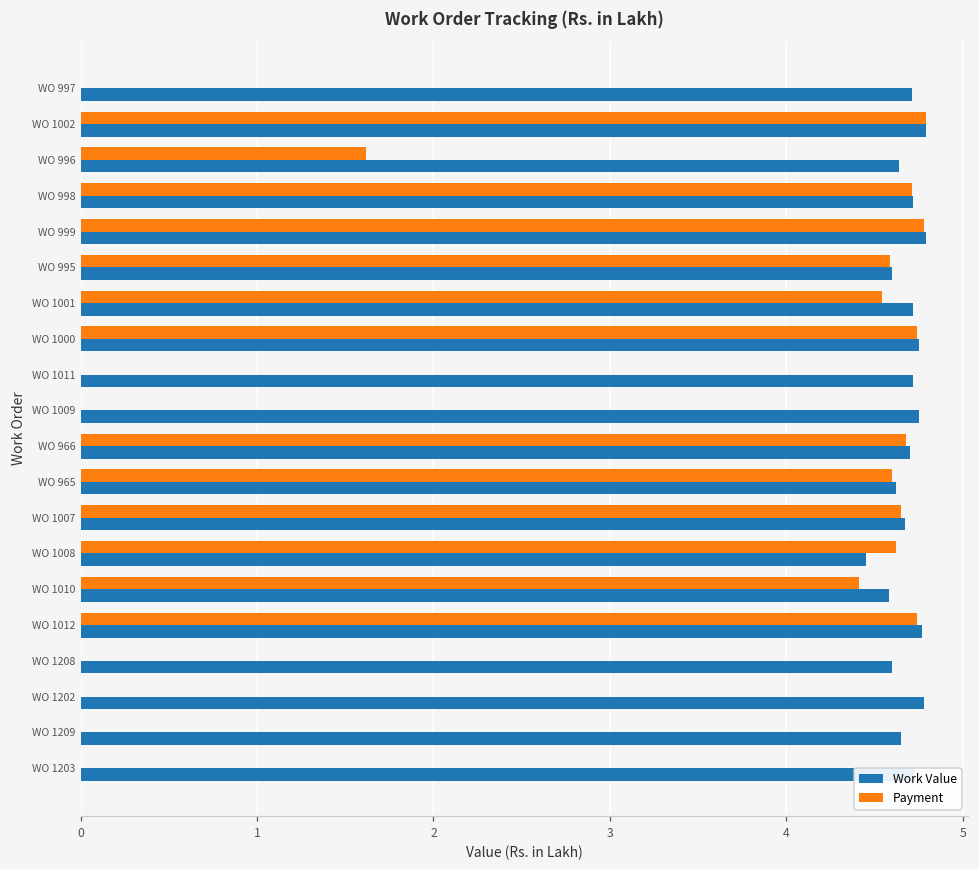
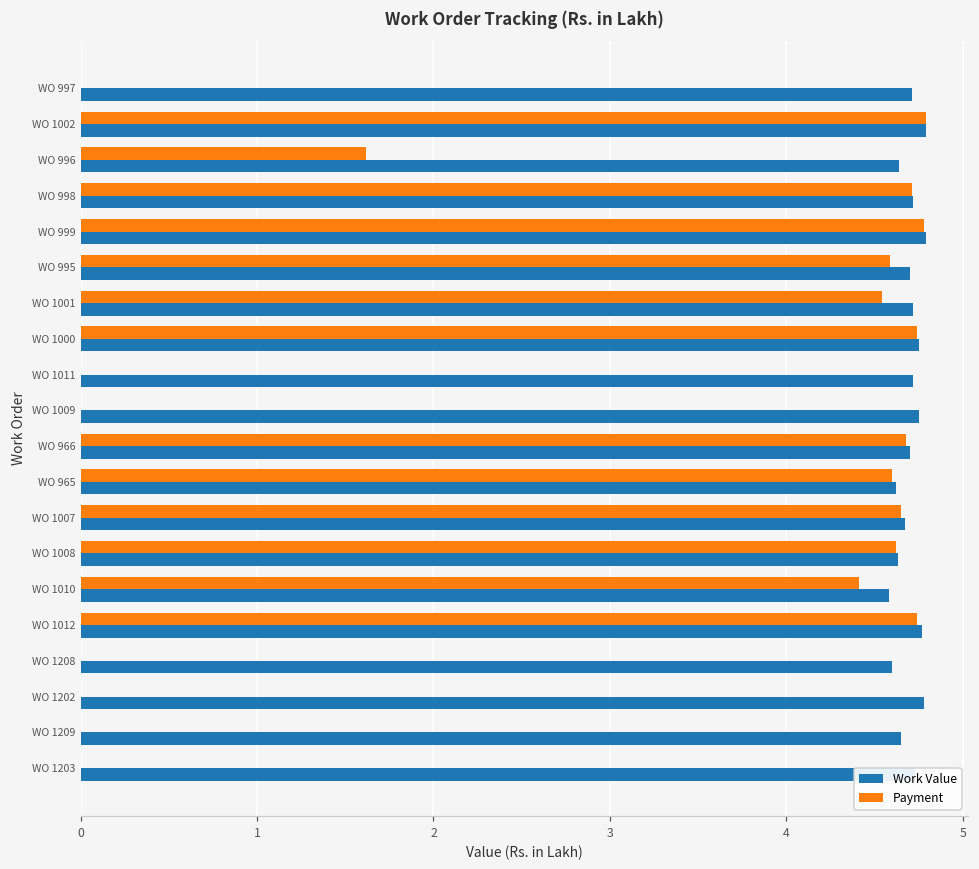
Work Value, WO 995: 4.6 -> 4.7
Work Value, WO 1008: 4.45 -> 4.63
